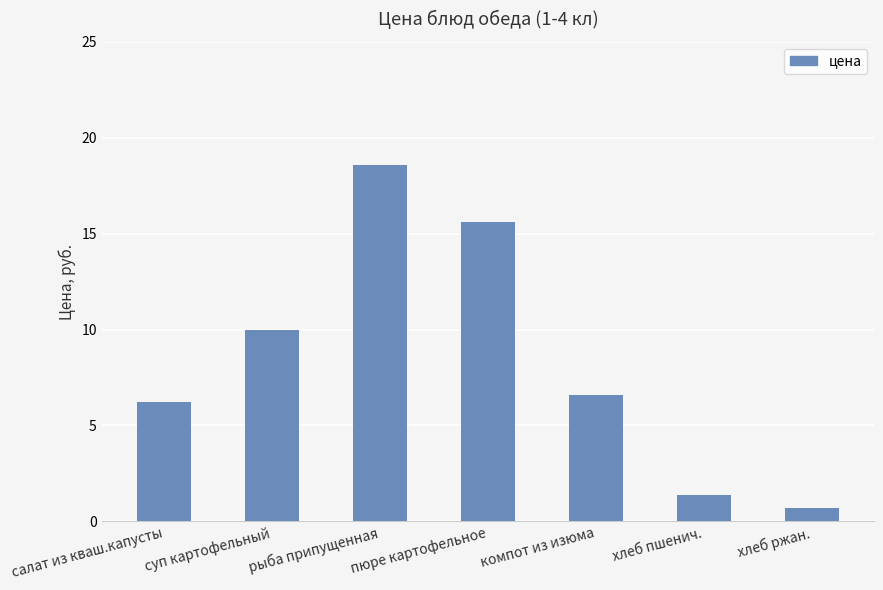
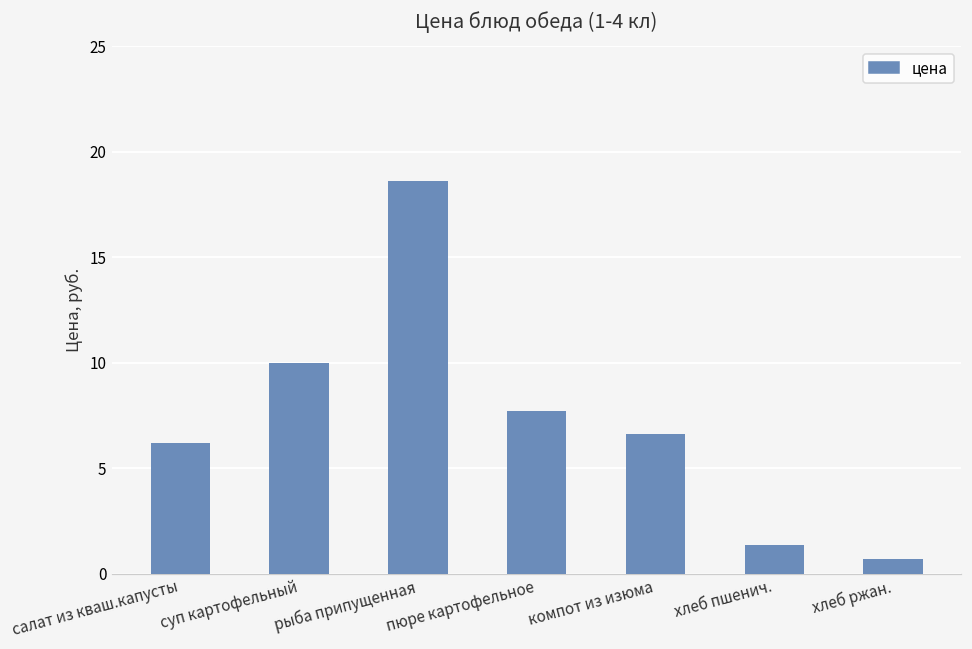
пюре картофельное: 15.6 -> 7.7
